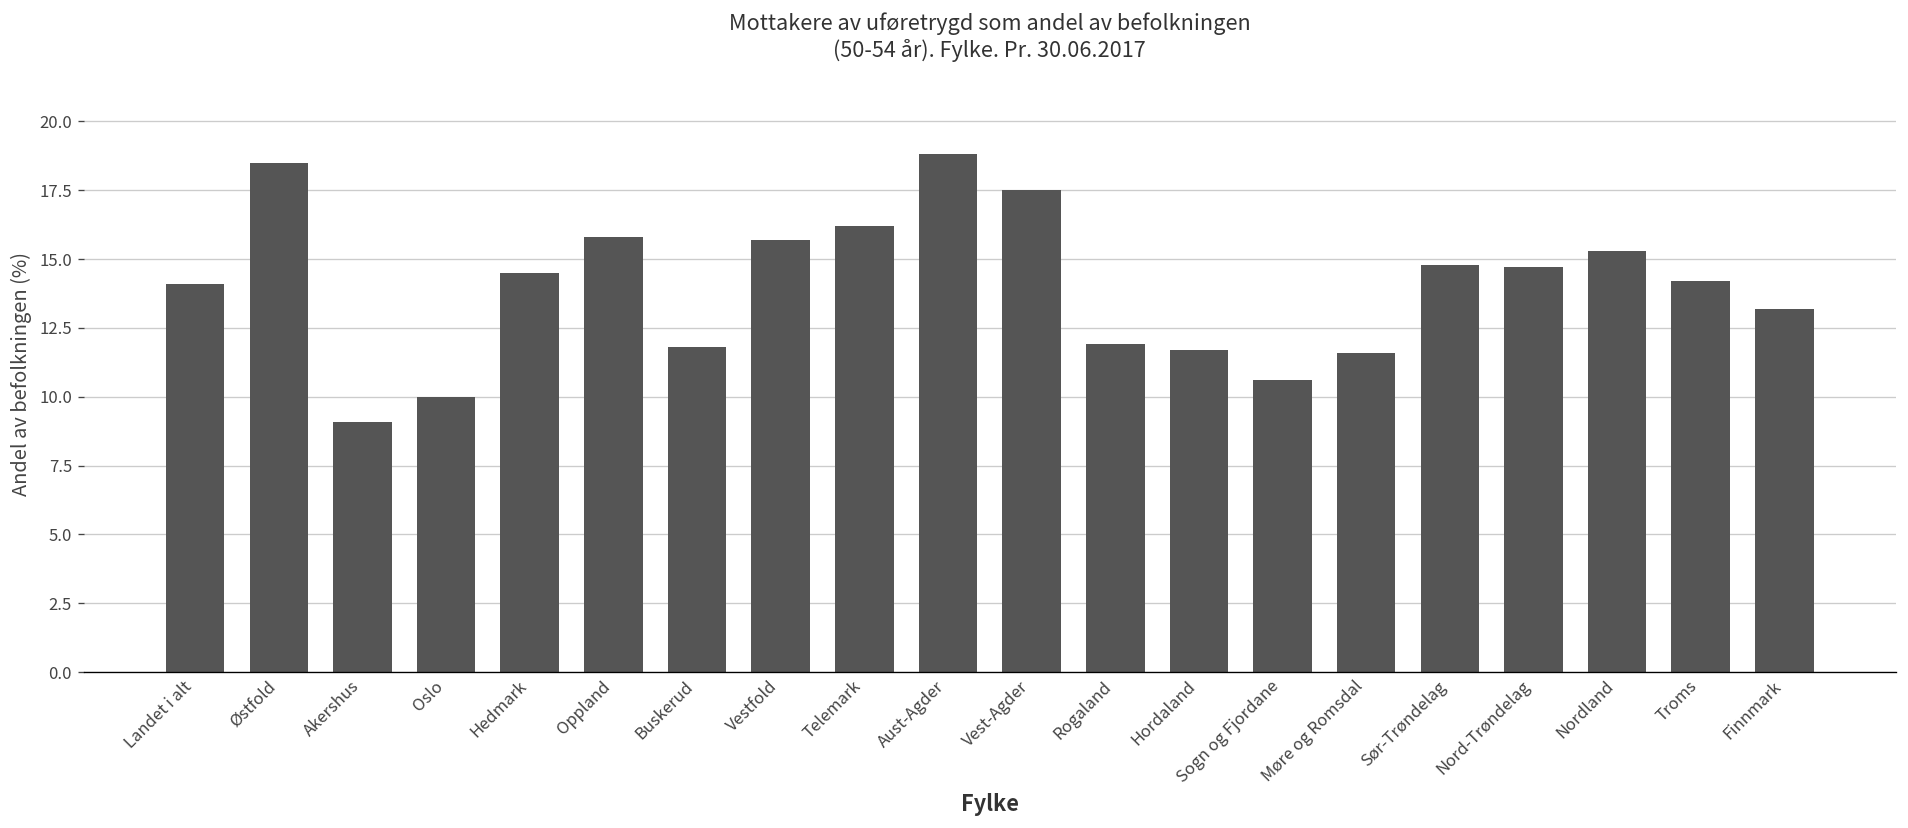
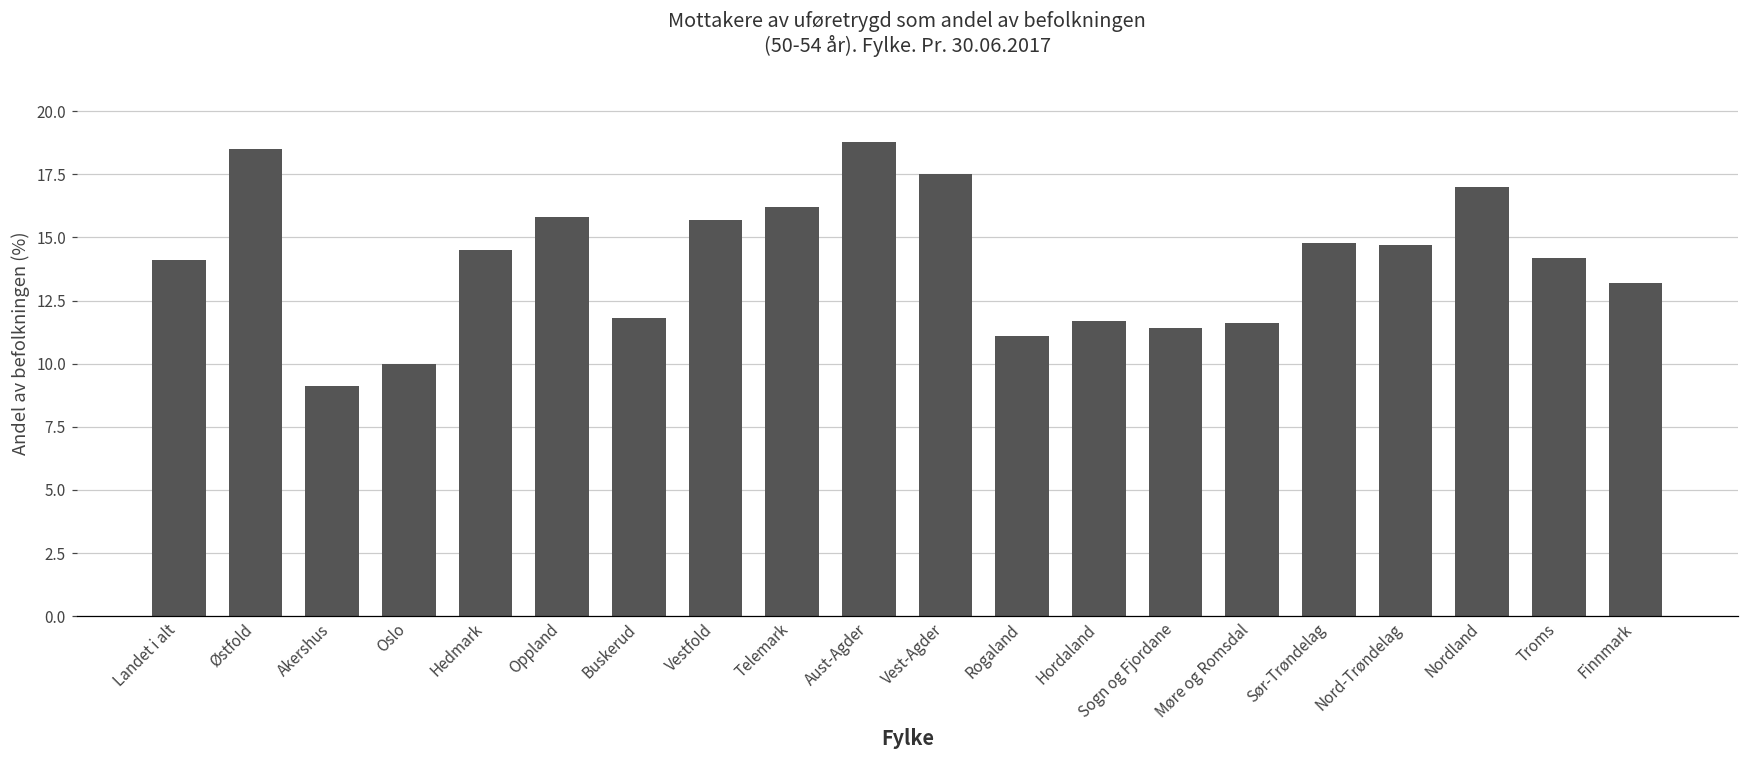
Rogaland: 11.9 -> 11.1
Sogn og Fjordane: 10.6 -> 11.4
Nordland: 15.3 -> 17.0
